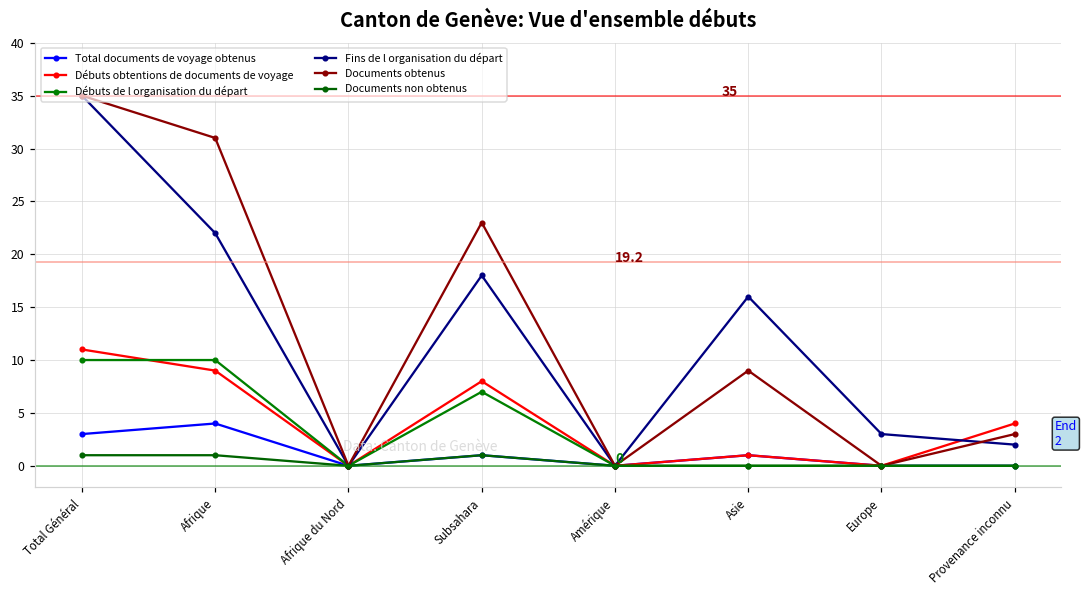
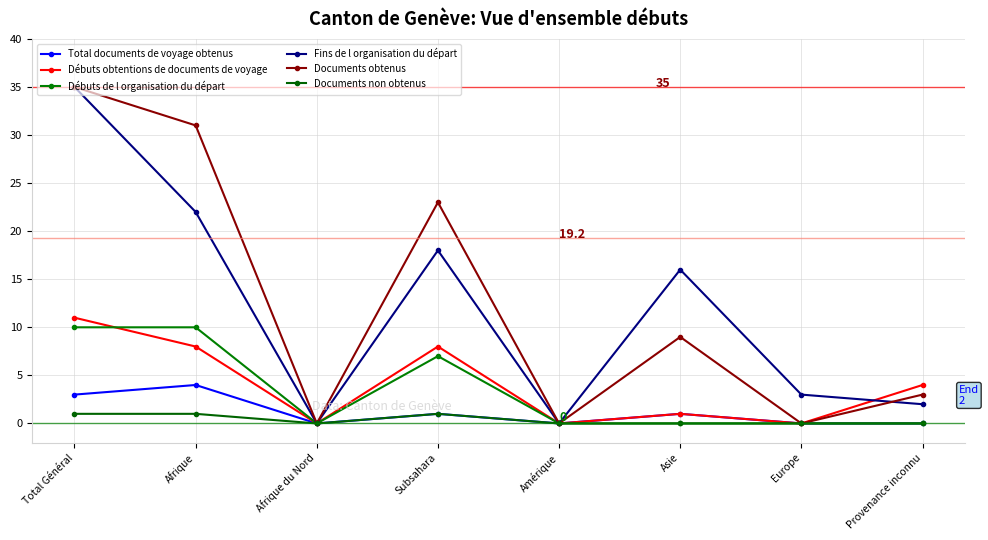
Débuts obtentions de documents de voyage, Afrique: 9 -> 8
